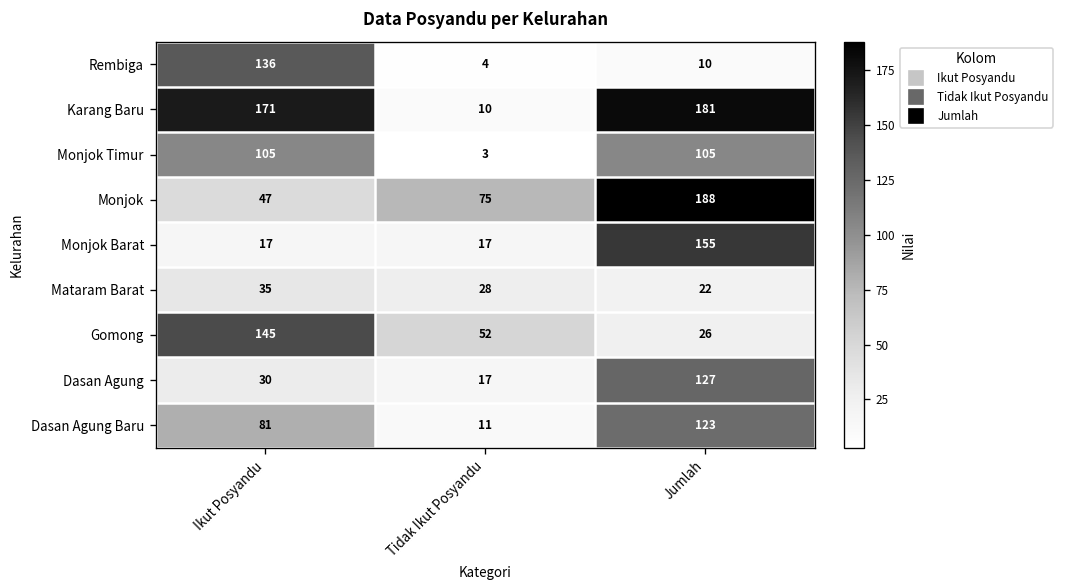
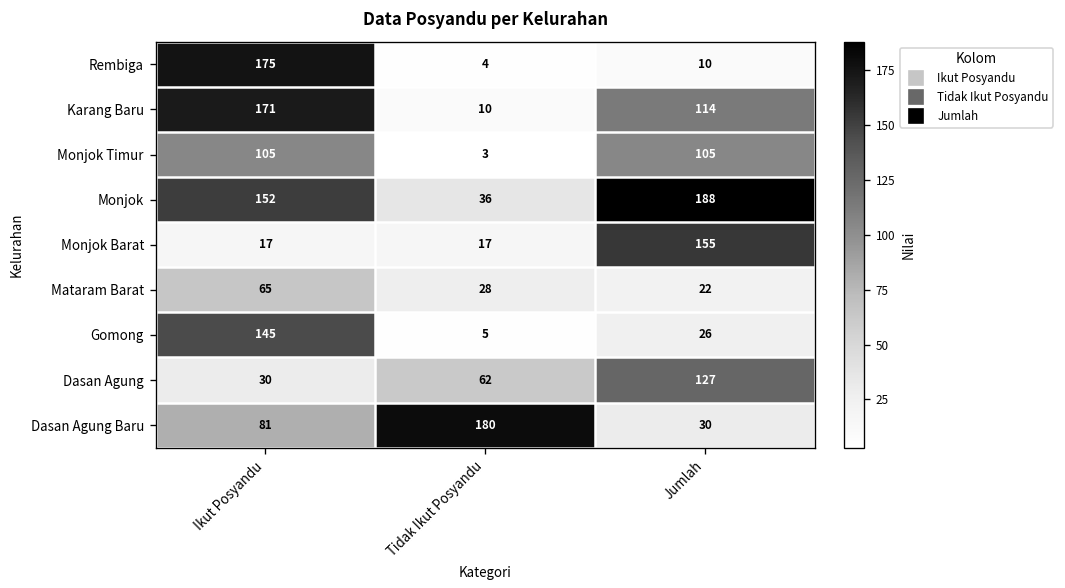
Rembiga, Ikut Posyandu: 136 -> 175
Karang Baru, Jumlah: 181 -> 114
Monjok, Ikut Posyandu: 47 -> 152
Monjok, Tidak Ikut Posyandu: 75 -> 36
Mataram Barat, Ikut Posyandu: 35 -> 65
Gomong, Tidak Ikut Posyandu: 52 -> 5
Dasan Agung, Tidak Ikut Posyandu: 17 -> 62
Dasan Agung Baru, Tidak Ikut Posyandu: 11 -> 180
Dasan Agung Baru, Jumlah: 123 -> 30
